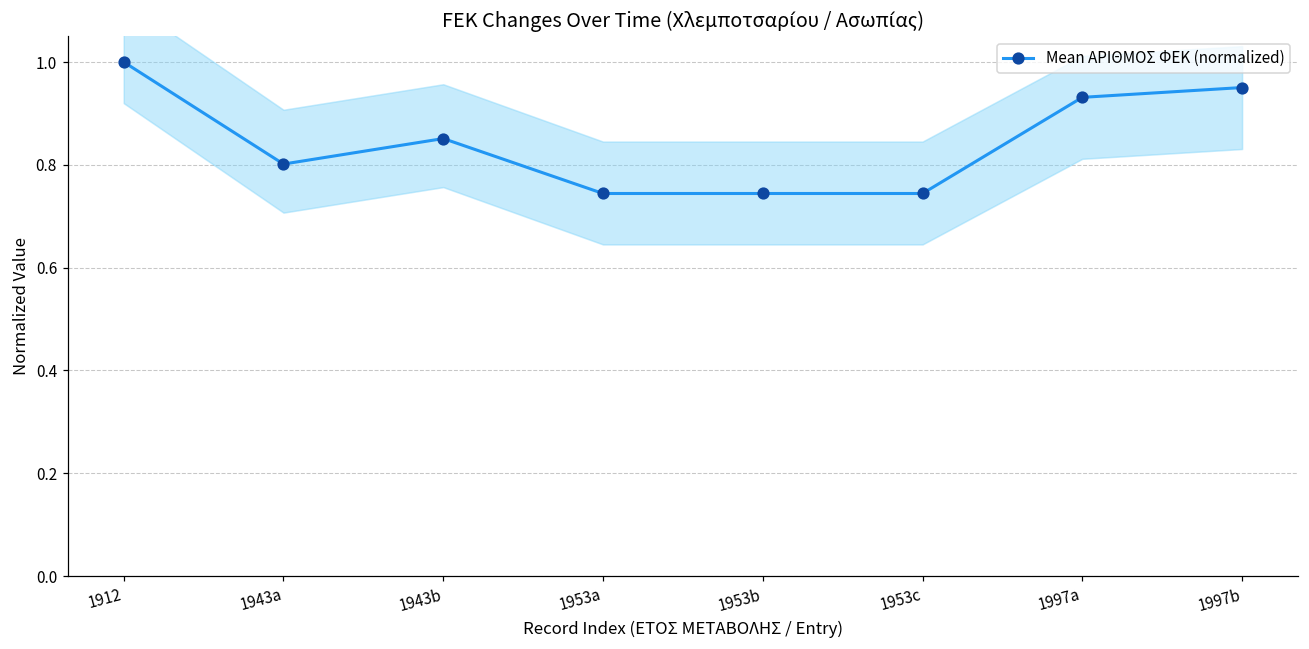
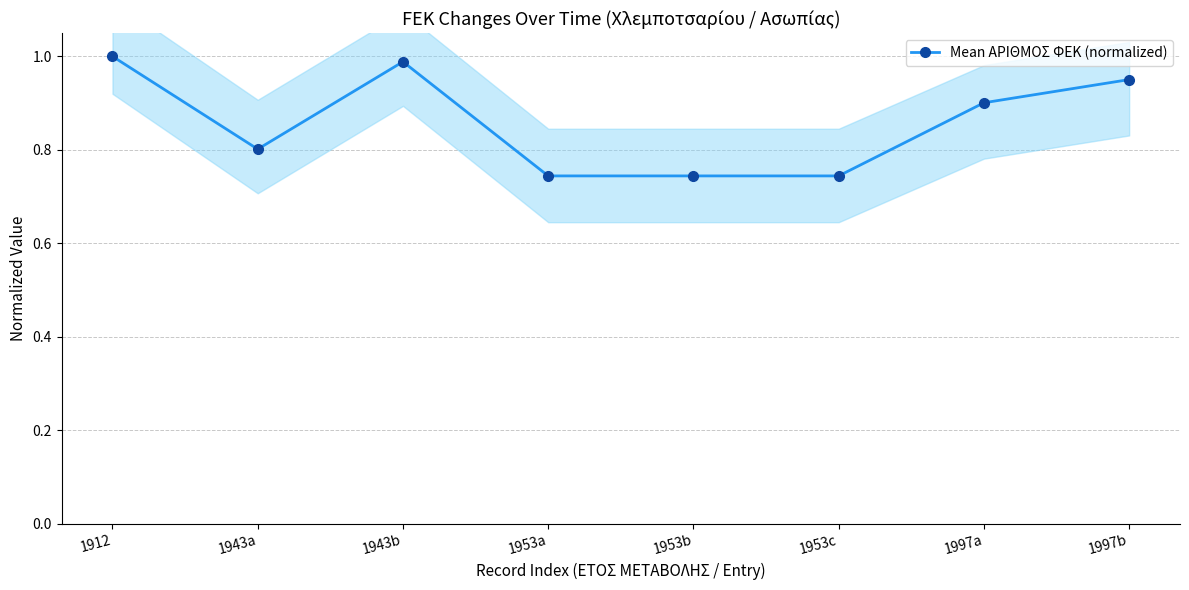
Mean ΑΡΙΘΜΟΣ ΦΕΚ (normalized), 1943b: 0.85 -> 0.99
Mean ΑΡΙΘΜΟΣ ΦΕΚ (normalized), 1997a: 0.93 -> 0.90
